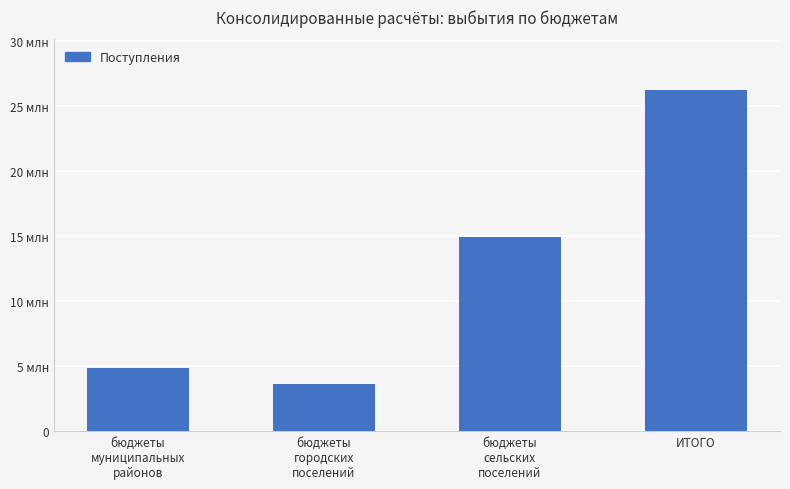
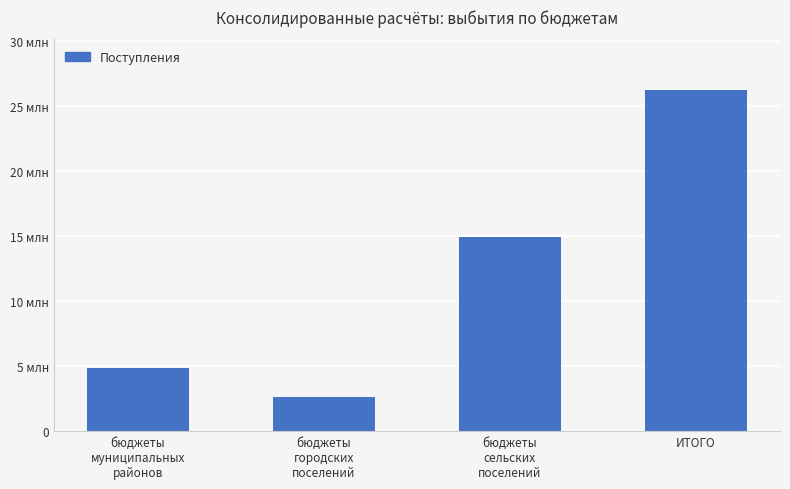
бюджеты городских поселений: 3.6 млн -> 2.6 млн
